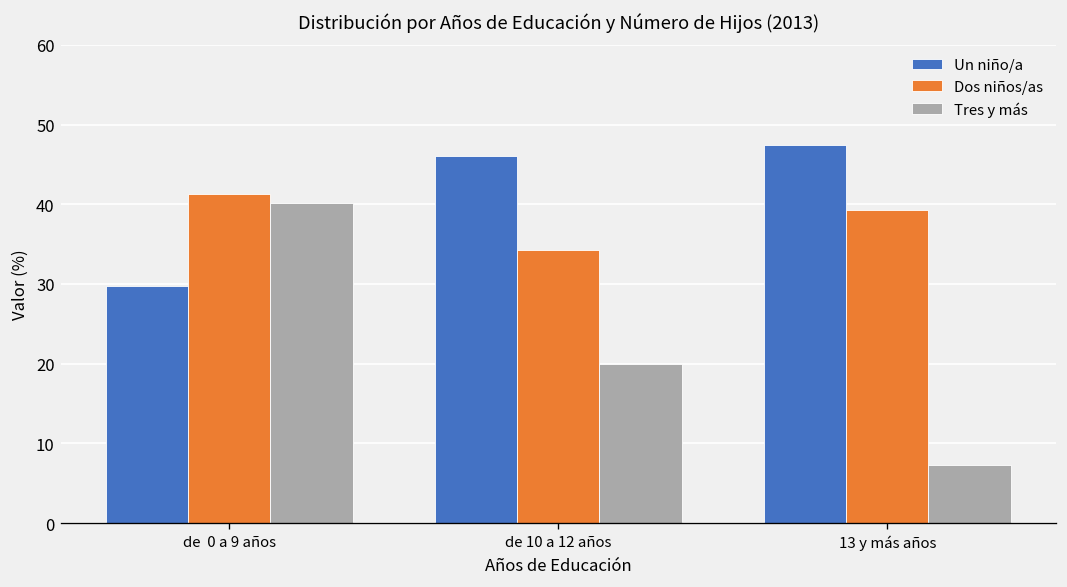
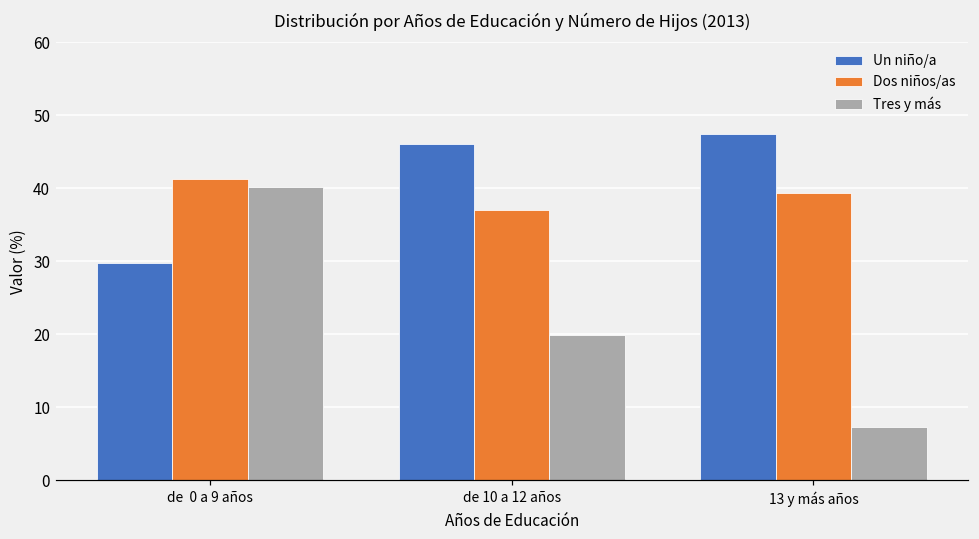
Dos niños/as, de 10 a 12 años: 34 -> 37
